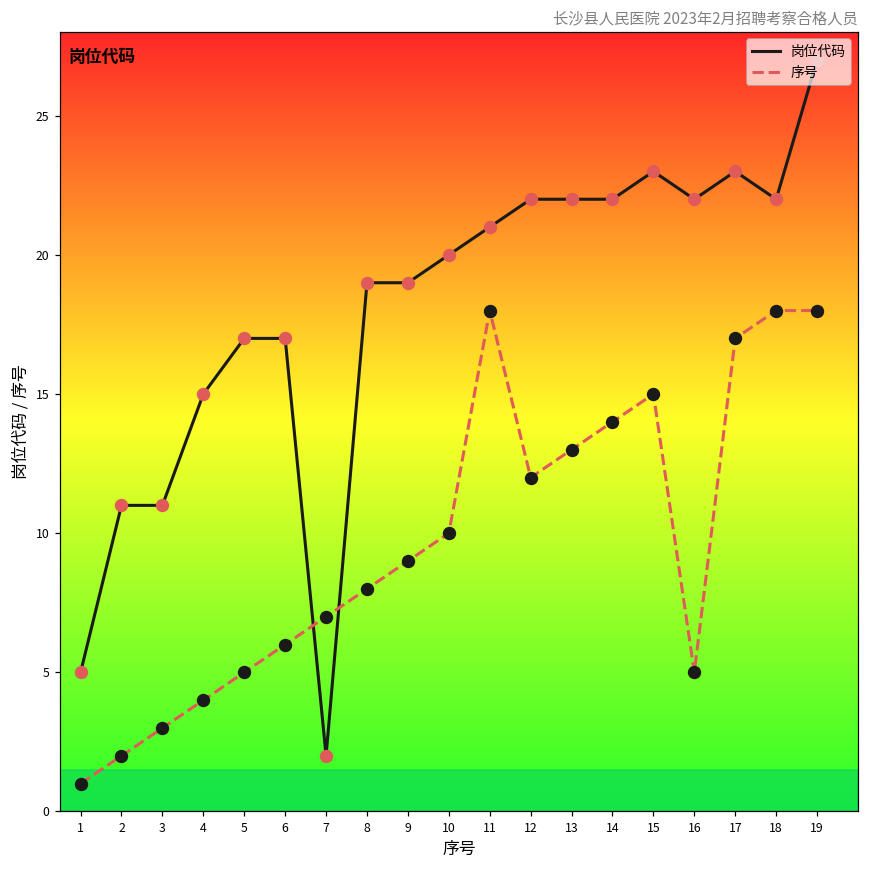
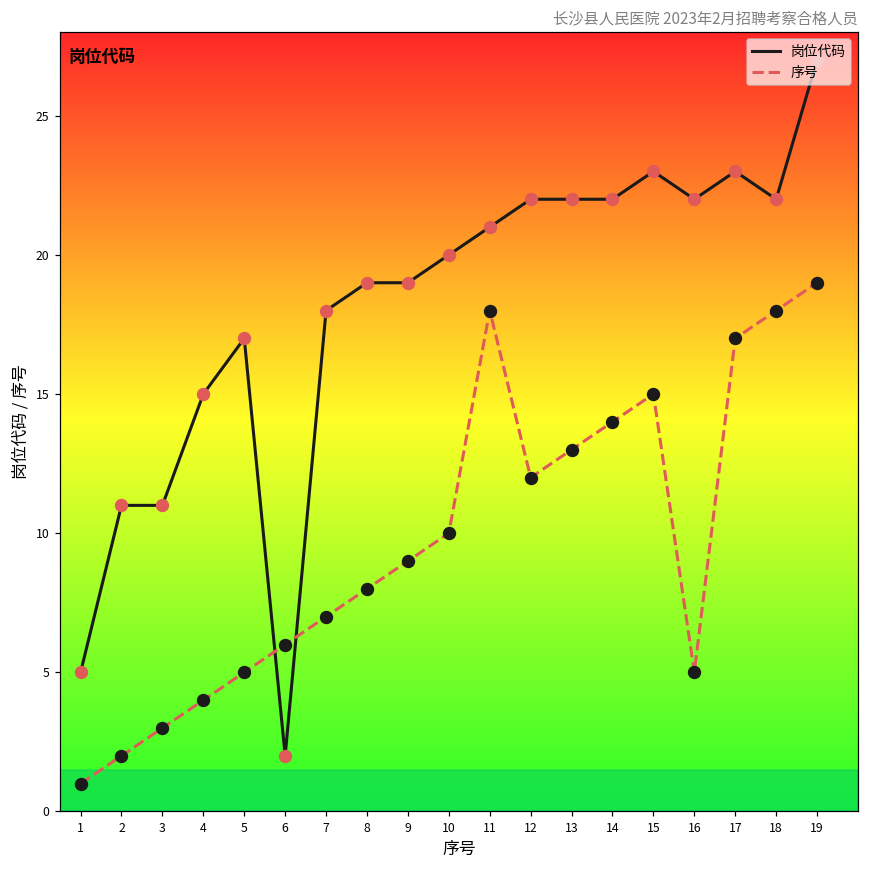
岗位代码, 6: 17 -> 2
岗位代码, 7: 2 -> 18
序号, 19: 18 -> 19
